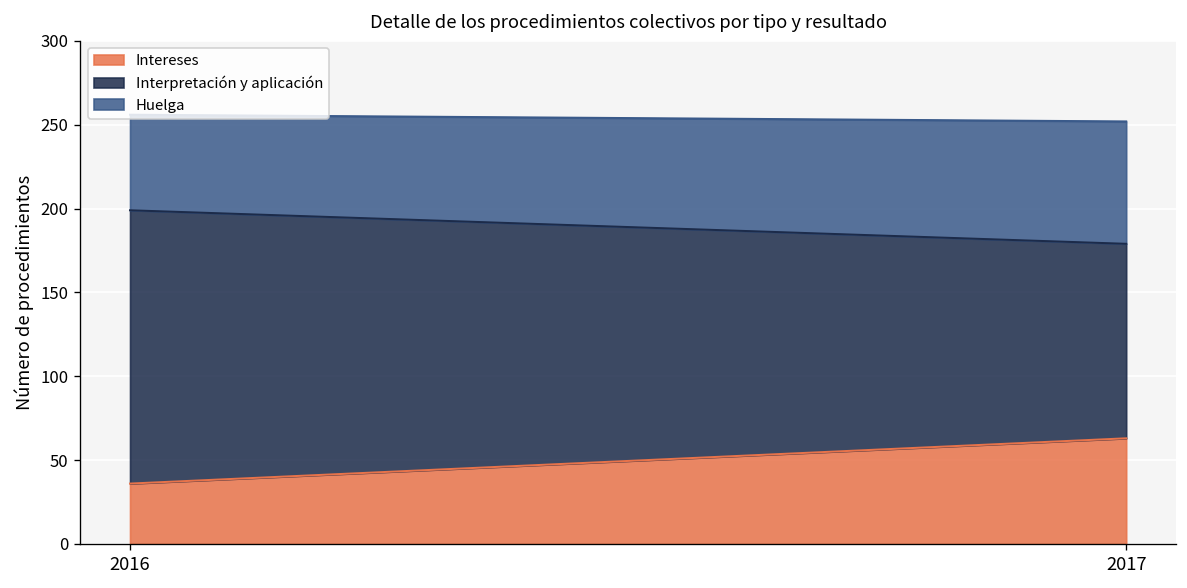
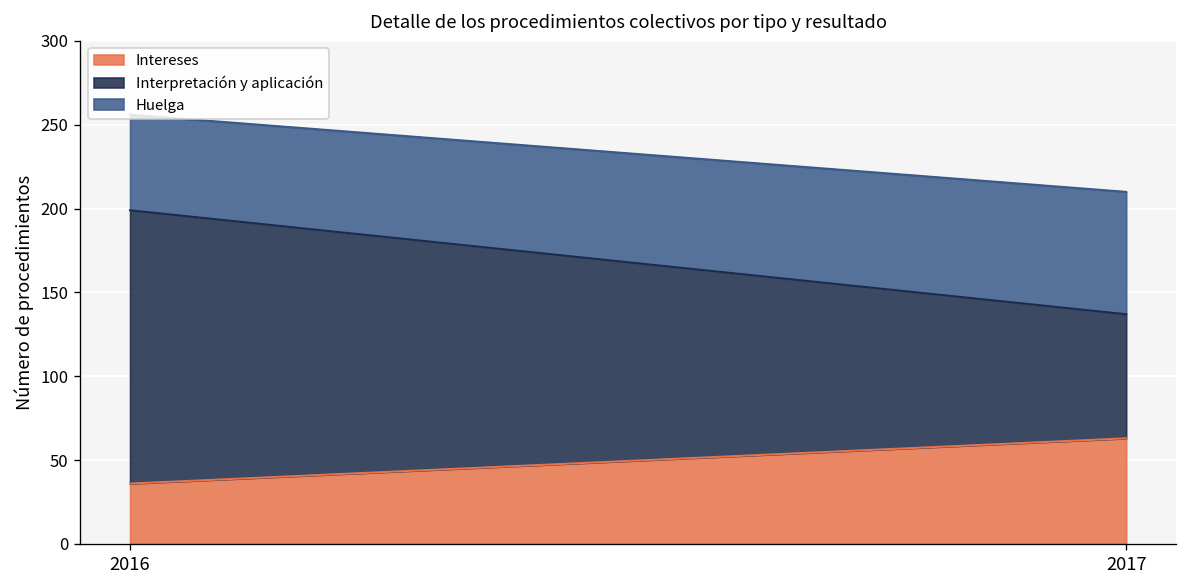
Interpretación y aplicación, 2017: 116 -> 74
